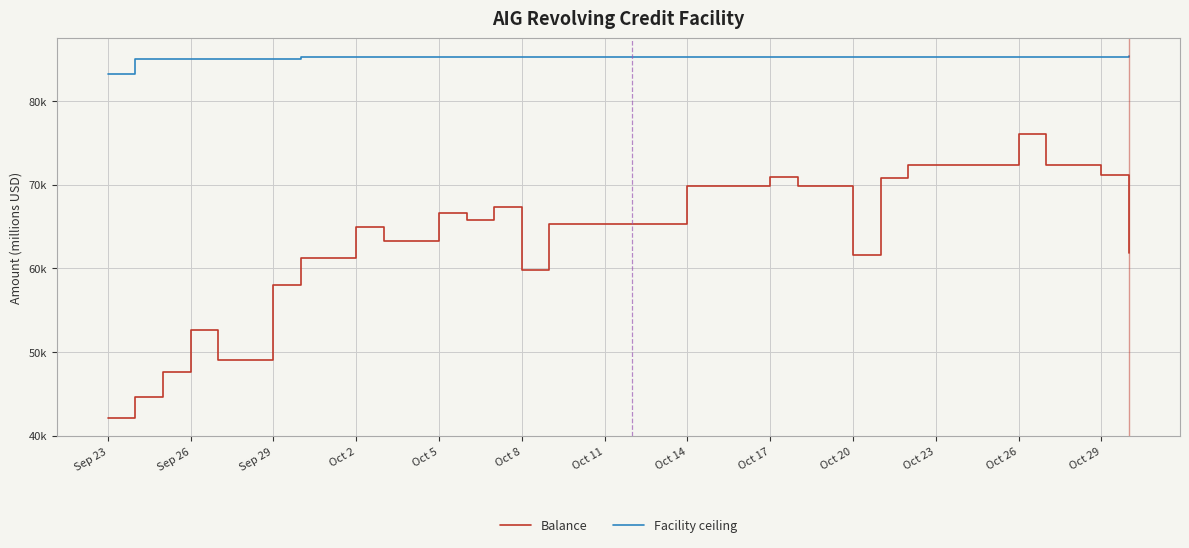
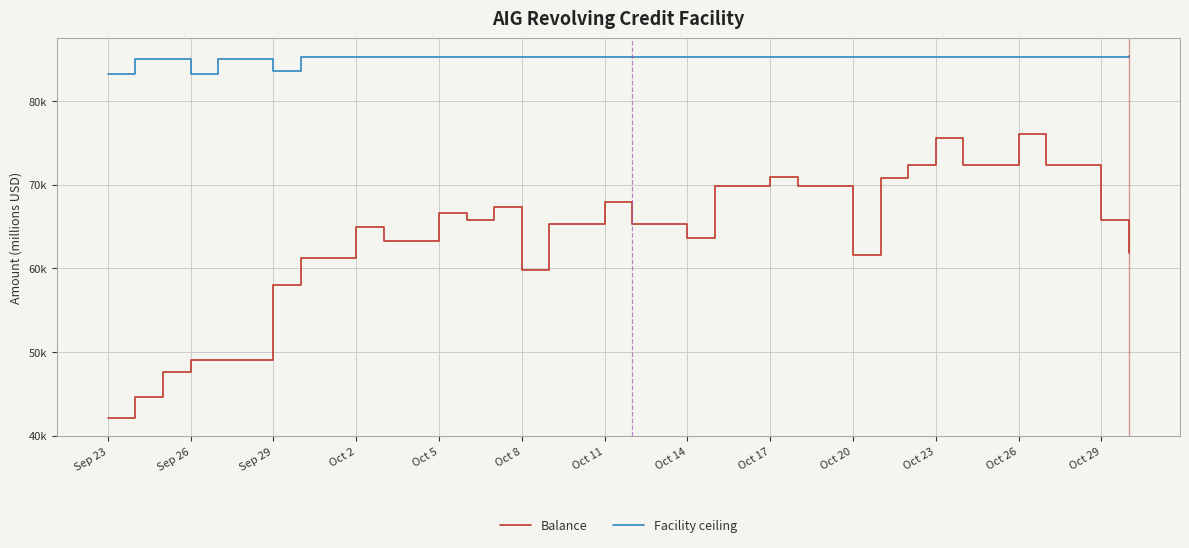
Balance, Sep 26: 53000 -> 49000
Facility ceiling, Sep 26: 85000 -> 83000
Facility ceiling, Sep 29: 85000 -> 84000
Balance, Oct 11: 65000 -> 68000
Balance, Oct 14: 70000 -> 64000
Balance, Oct 23: 72000 -> 76000
Balance, Oct 29: 71000 -> 66000
